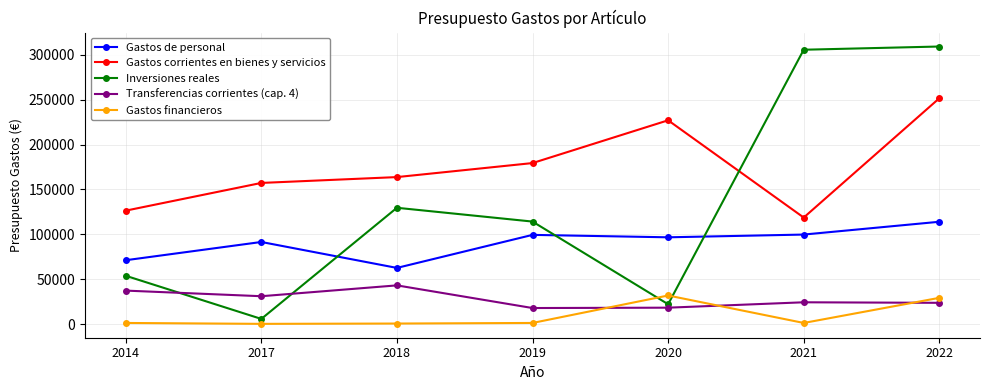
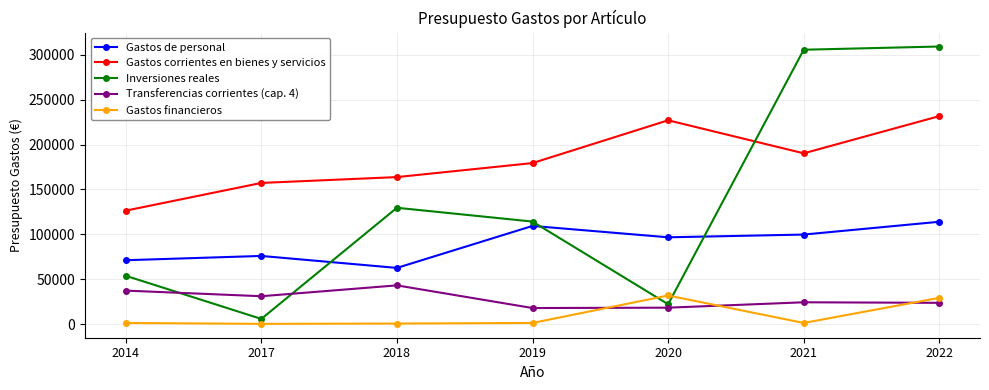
Gastos de personal, 2017: 90000 -> 80000
Gastos de personal, 2019: 100000 -> 110000
Gastos corrientes en bienes y servicios, 2021: 120000 -> 190000
Gastos corrientes en bienes y servicios, 2022: 250000 -> 230000
